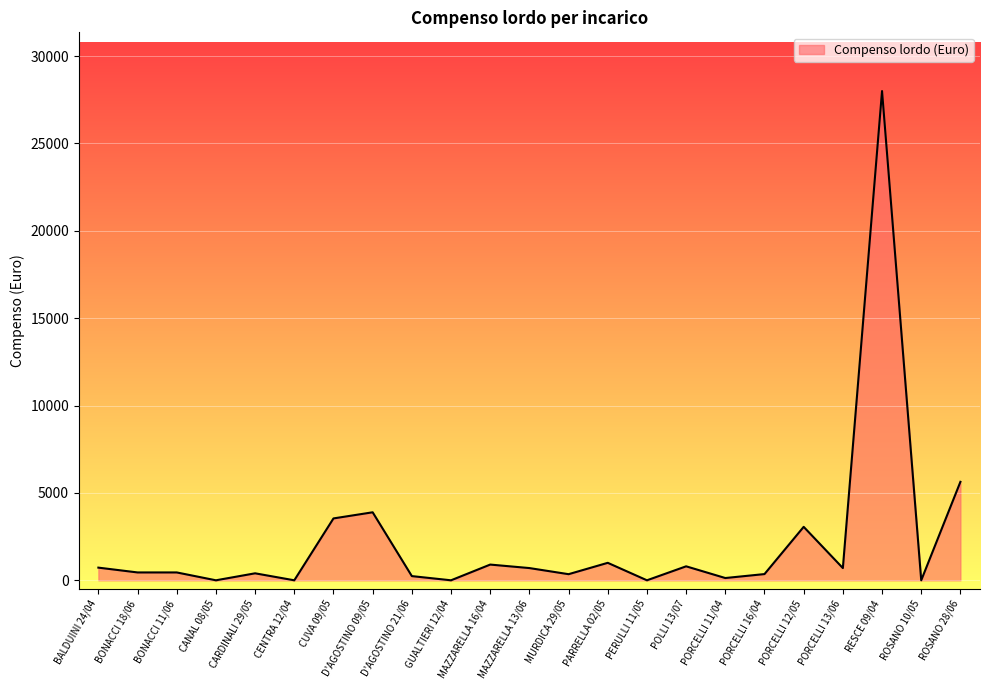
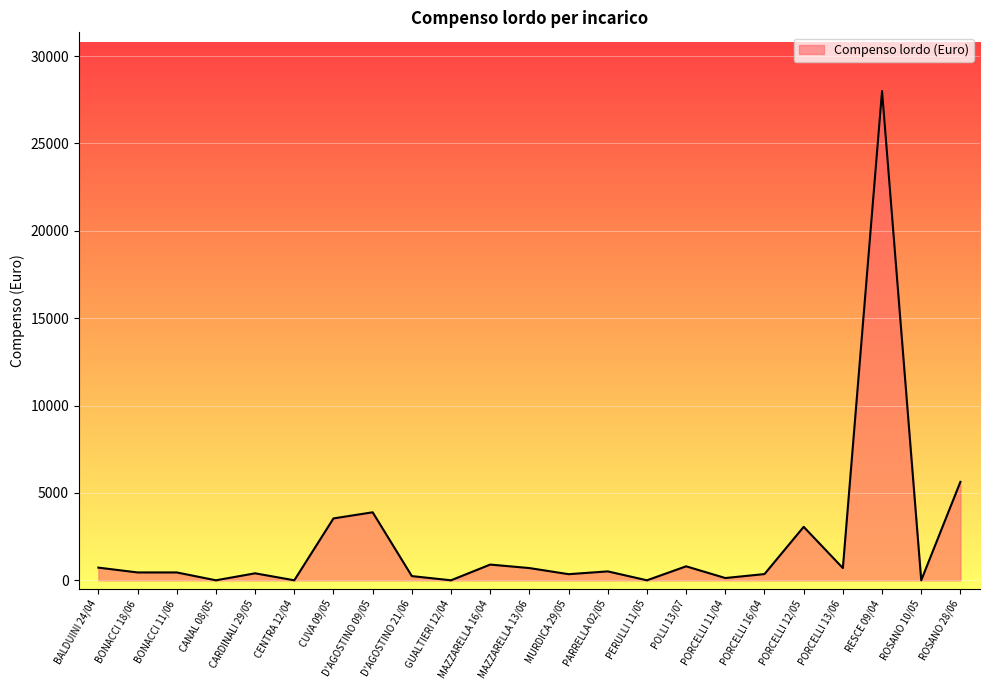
PARRELLA 02/05: 1000 -> 500
